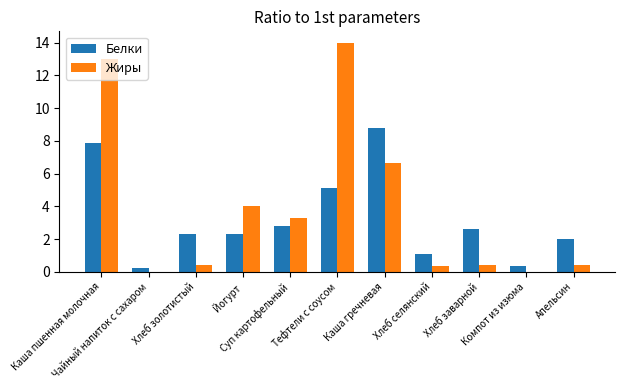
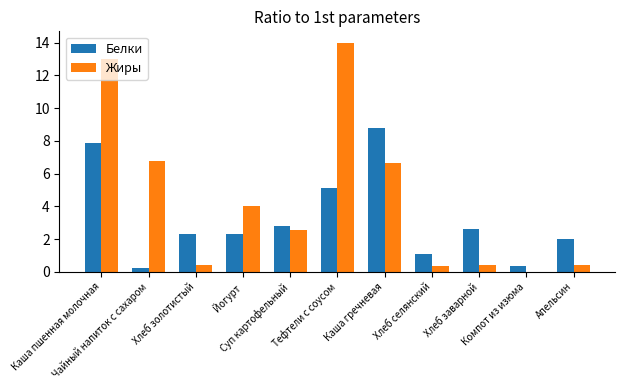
Жиры, Чайный напиток с сахаром: 0.0 -> 6.8
Жиры, Суп картофельный: 3.3 -> 2.6
